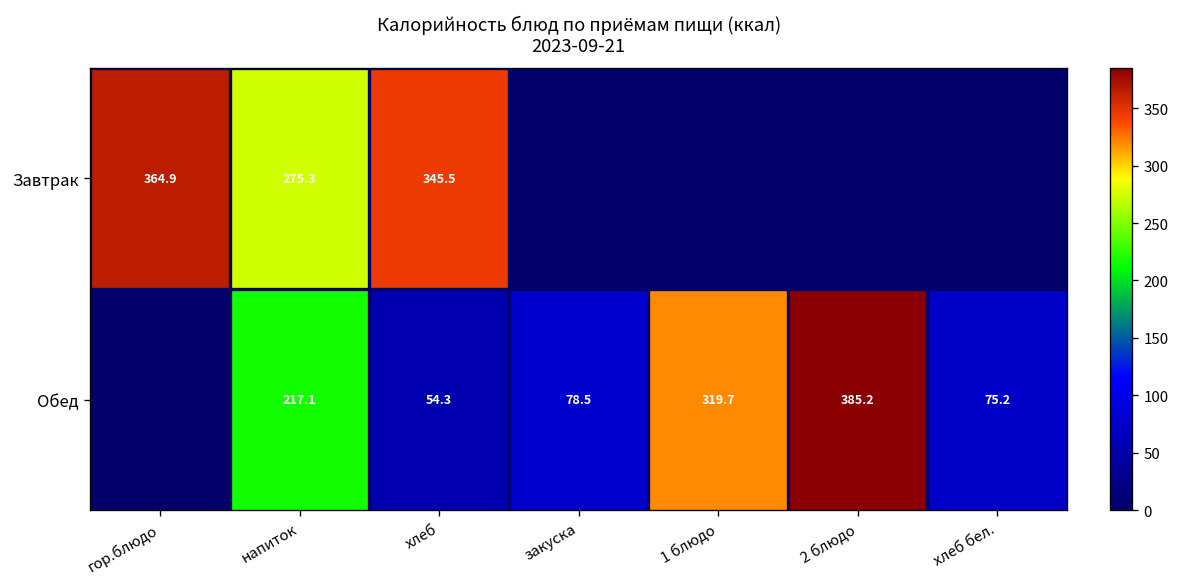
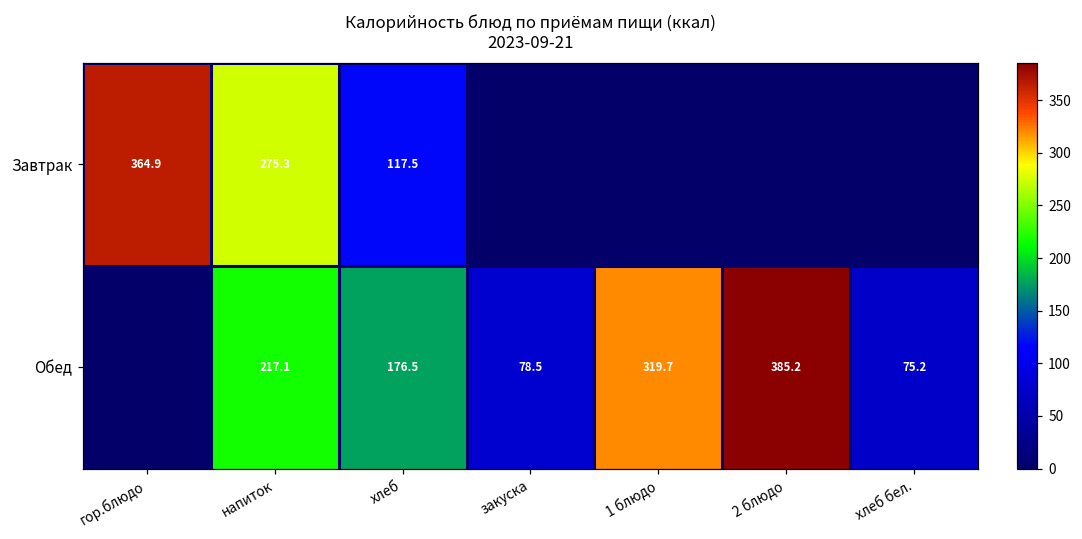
Завтрак, хлеб: 345.5 -> 117.5
Обед, хлеб: 54.3 -> 176.5
